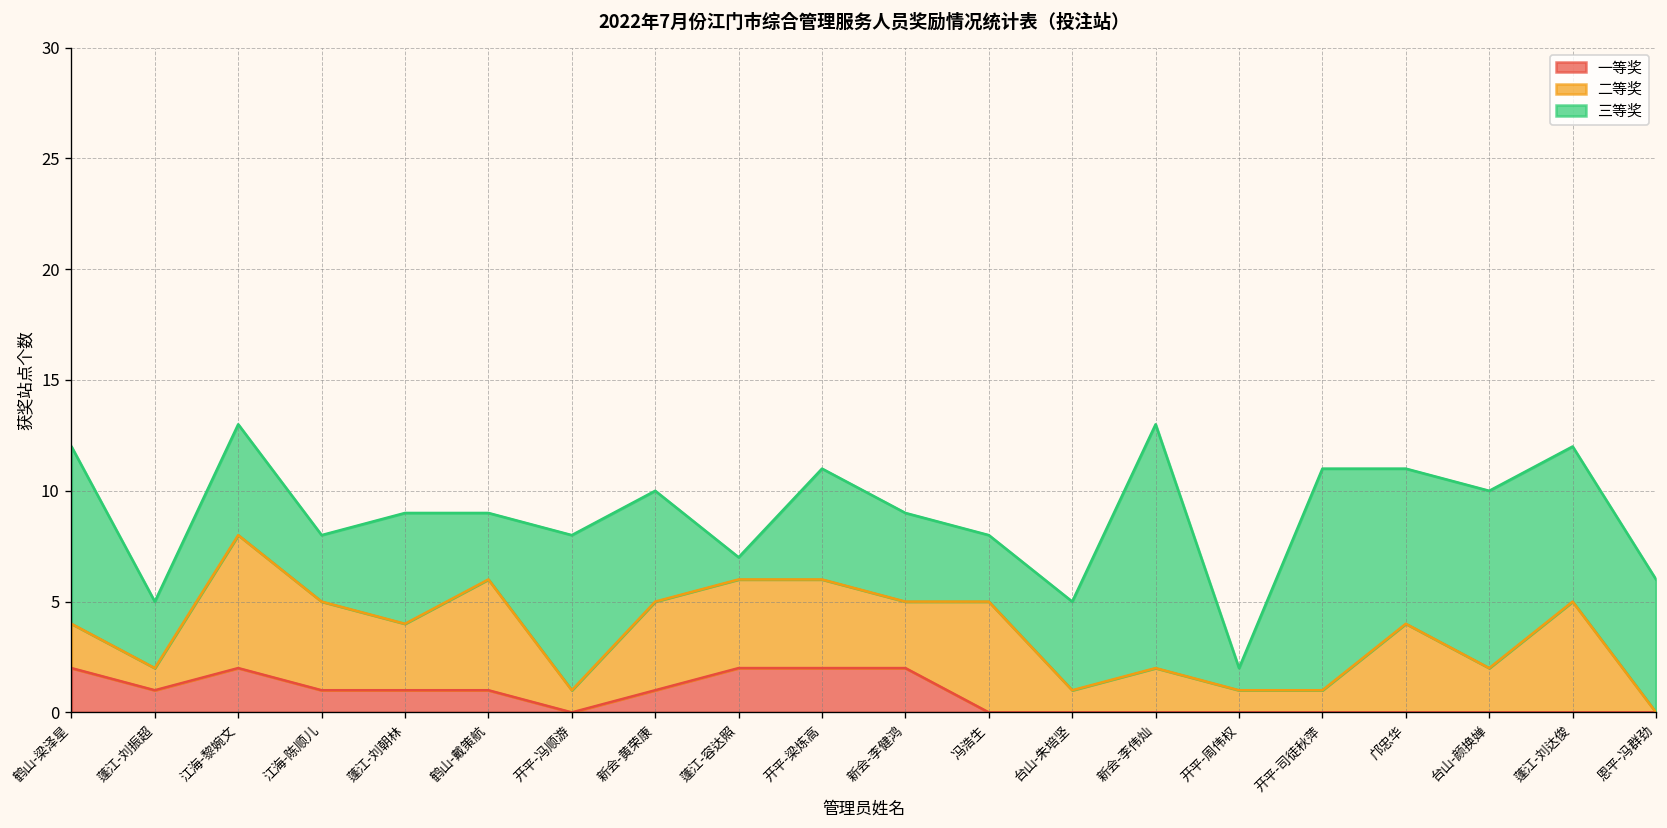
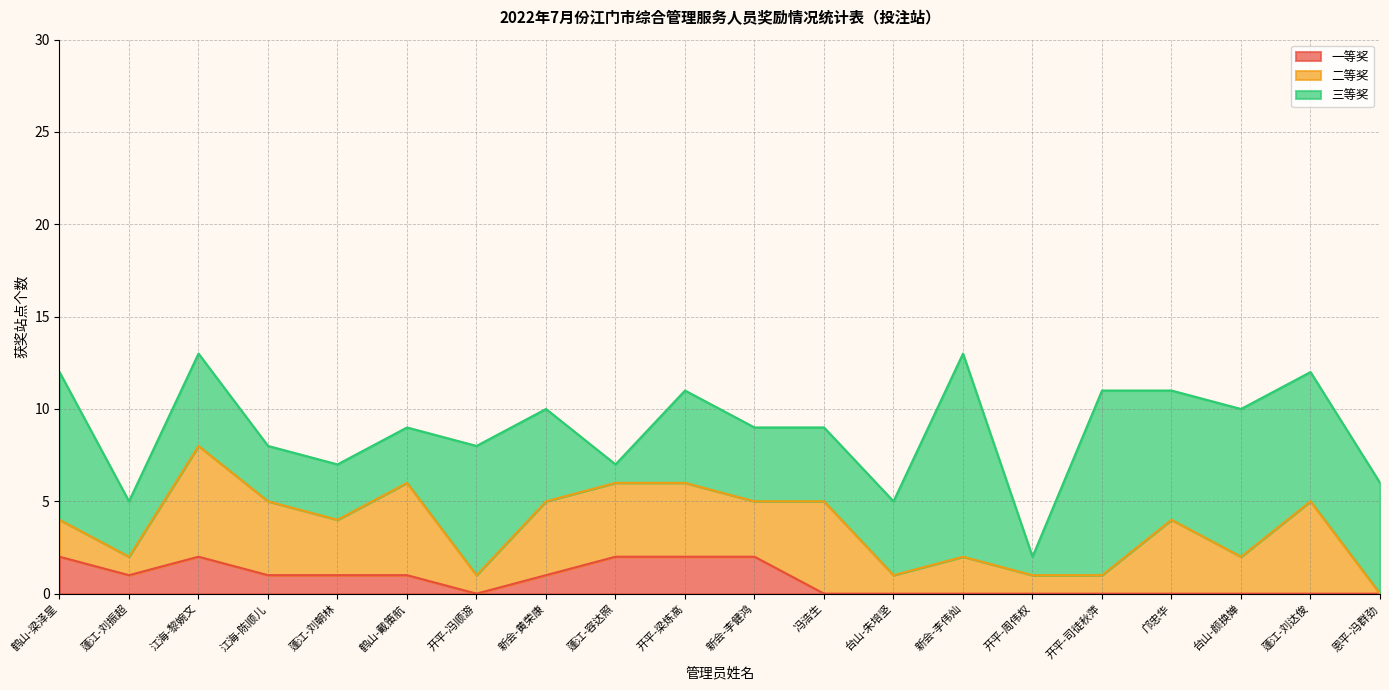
三等奖, 蓬江-刘朝林: 5 -> 3
三等奖, 冯浩生: 3 -> 4
